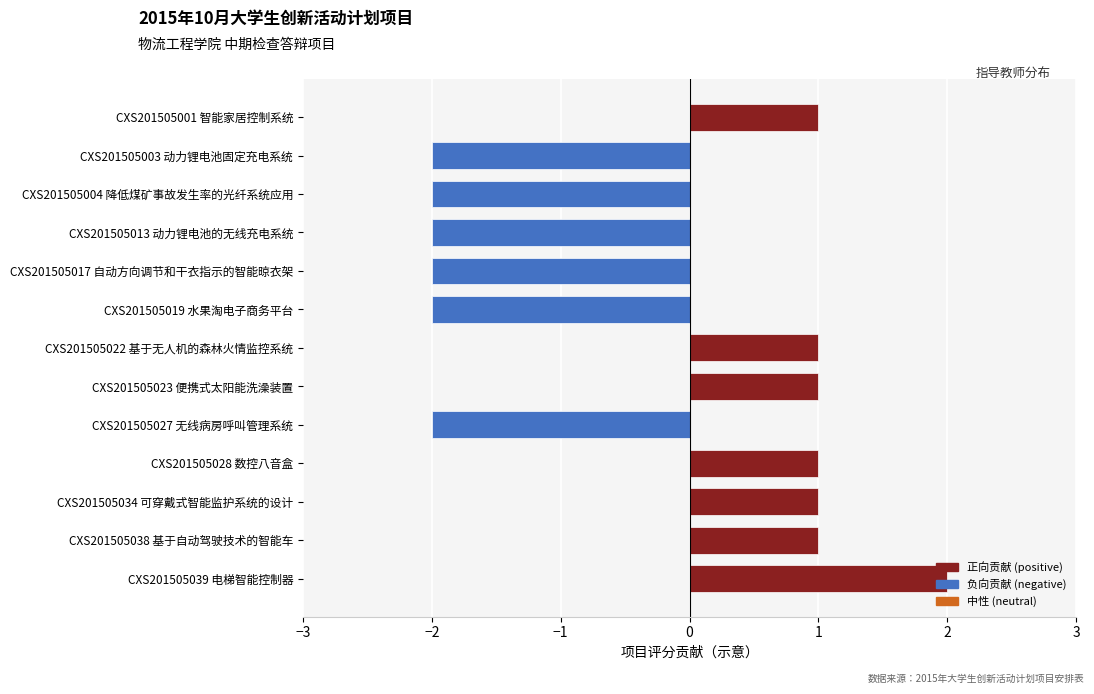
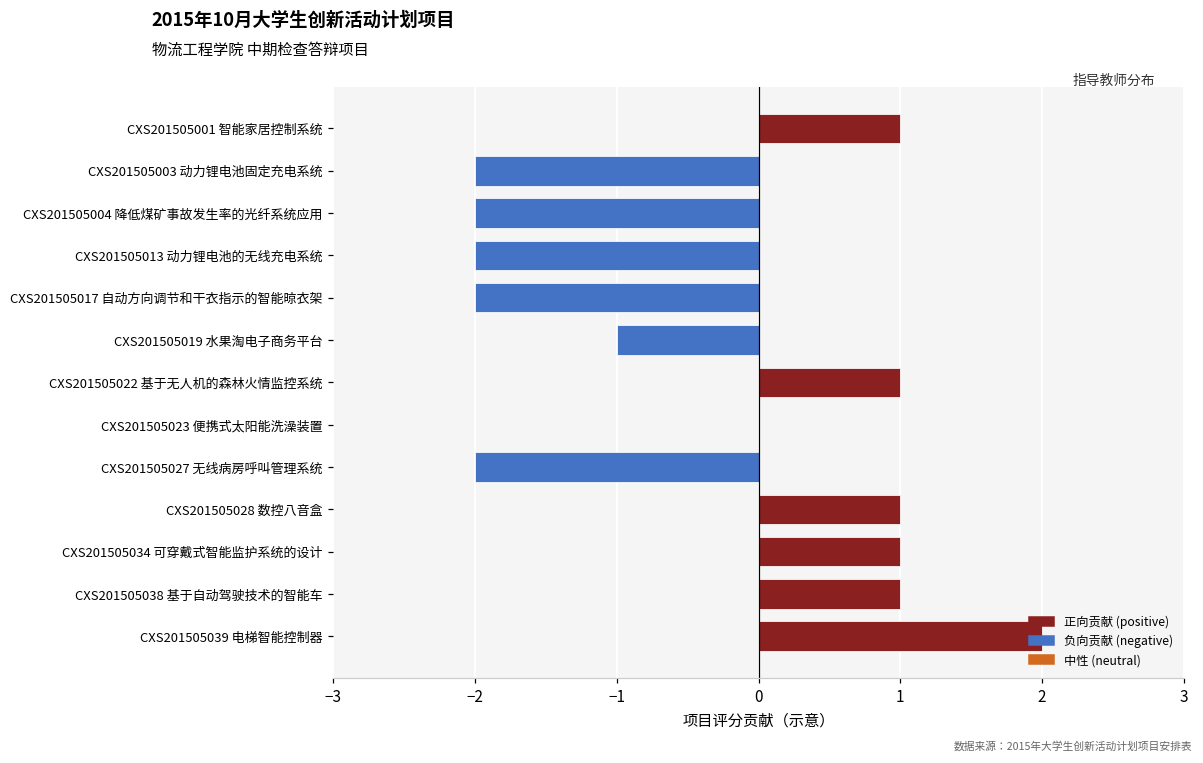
CXS201505019 水果淘电子商务平台: -2 -> -1
CXS201505023 便携式太阳能洗澡装置: 1 -> 0
